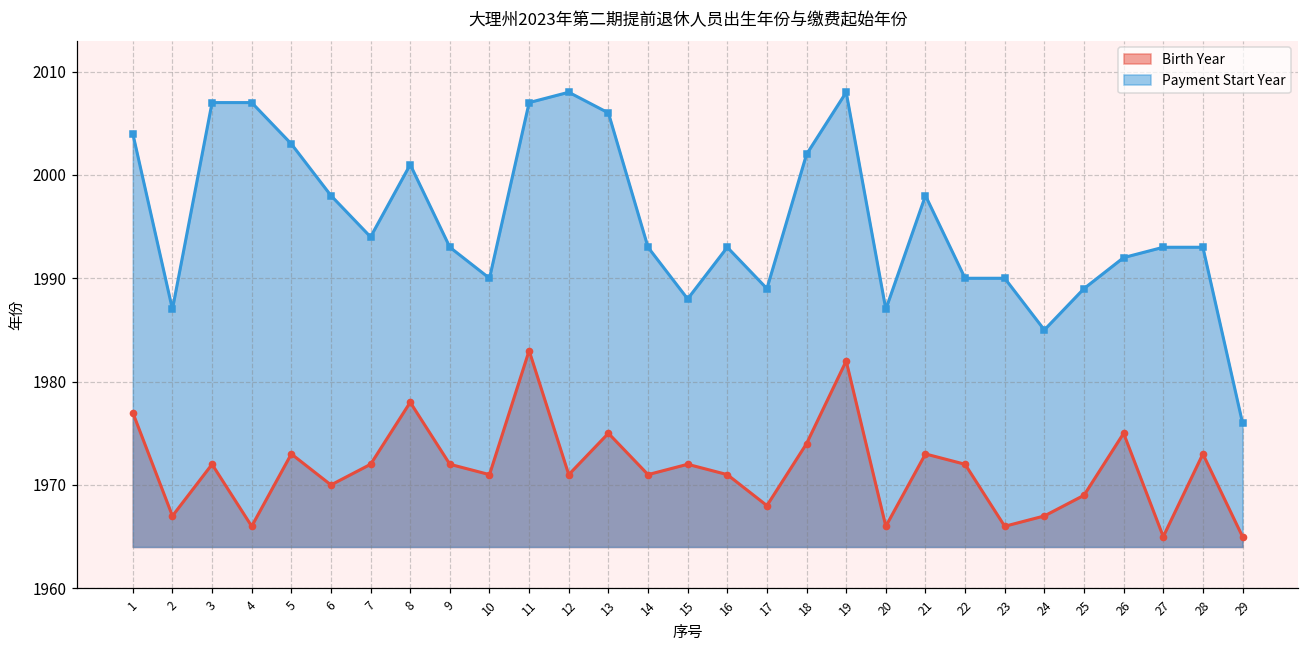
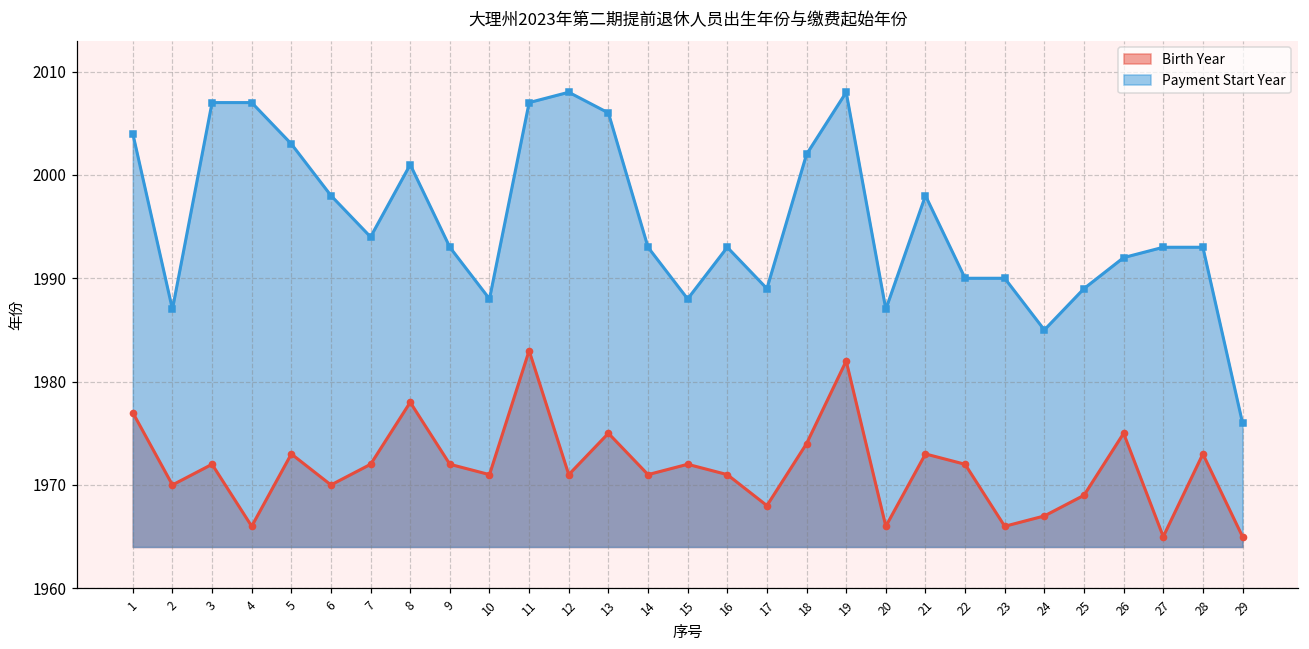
Birth Year, 2: 1967 -> 1970
Payment Start Year, 10: 1990 -> 1988
